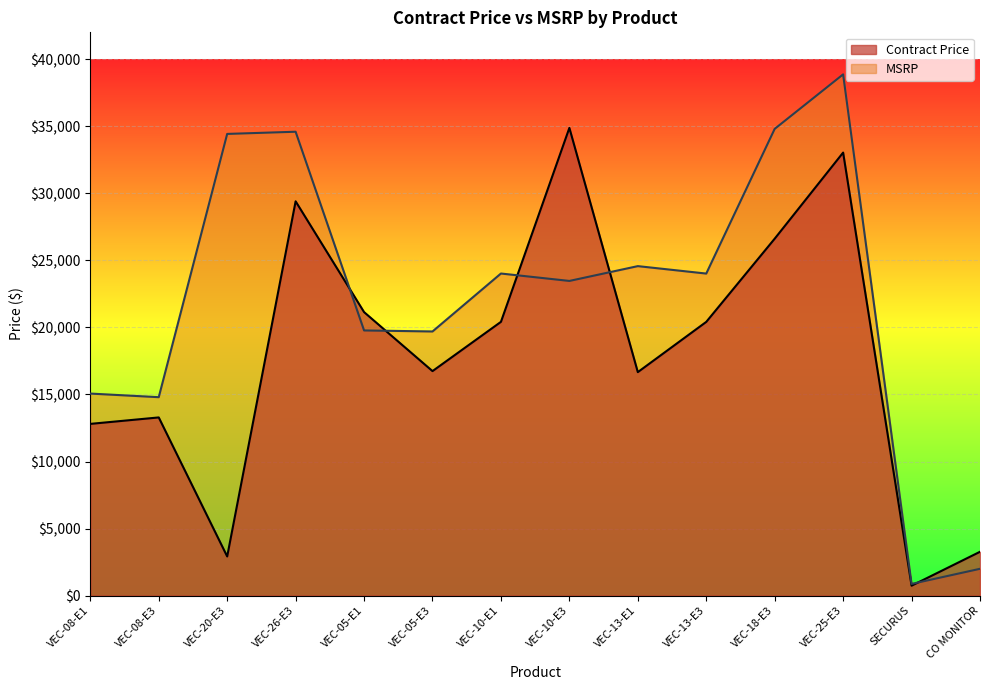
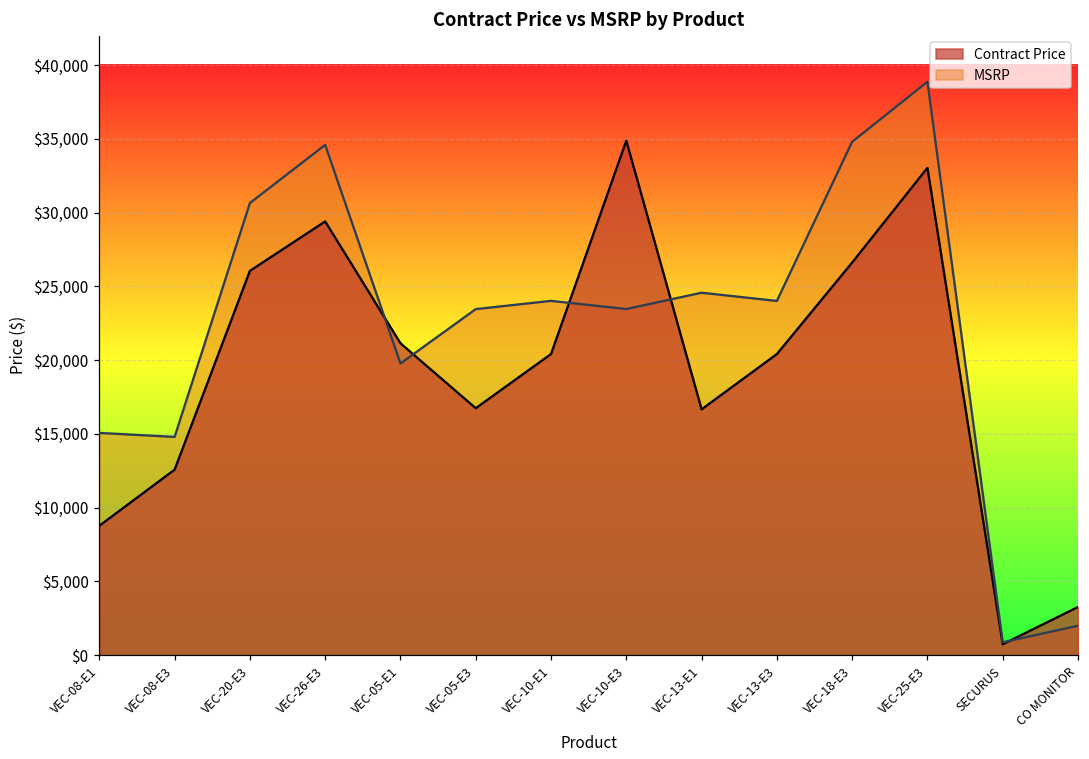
Contract Price, VEC-08-E1: $12,800 -> $8,800
Contract Price, VEC-08-E3: $13,300 -> $12,600
Contract Price, VEC-20-E3: $2,900 -> $26,100
MSRP, VEC-20-E3: $34,400 -> $30,600
MSRP, VEC-05-E3: $19,700 -> $23,500
